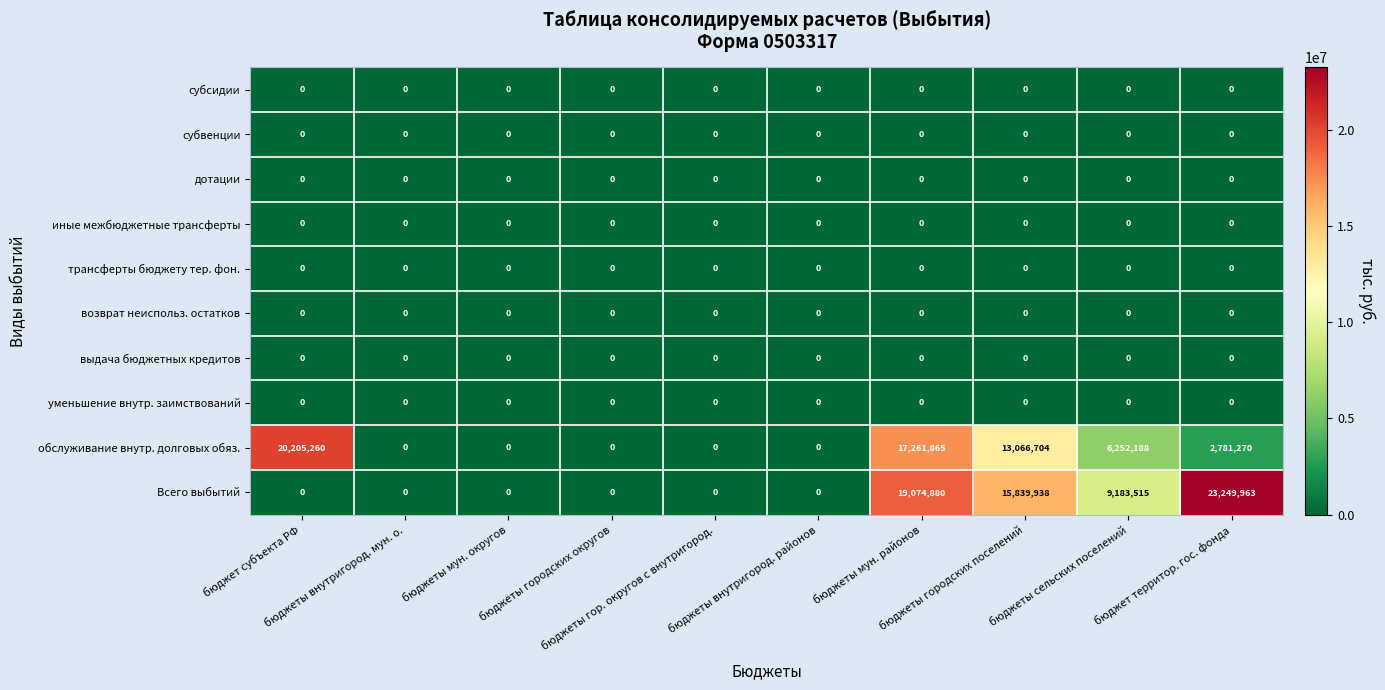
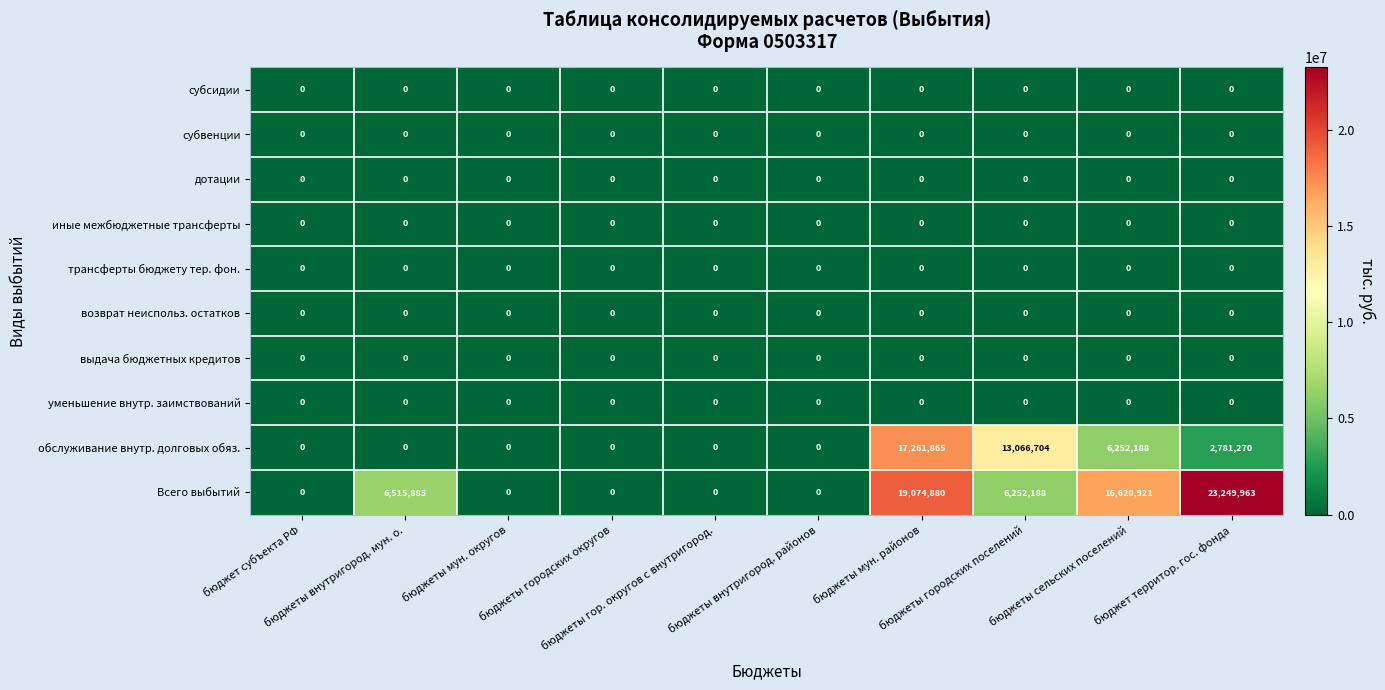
обслуживание внутр. долговых обяз., бюджет субъекта РФ: 20,205,260 -> 0
Всего выбытий, бюджеты внутригород. мун. о.: 0 -> 6,515,885
Всего выбытий, бюджеты городских поселений: 15,839,938 -> 6,252,188
Всего выбытий, бюджеты сельских поселений: 9,183,515 -> 16,620,921
